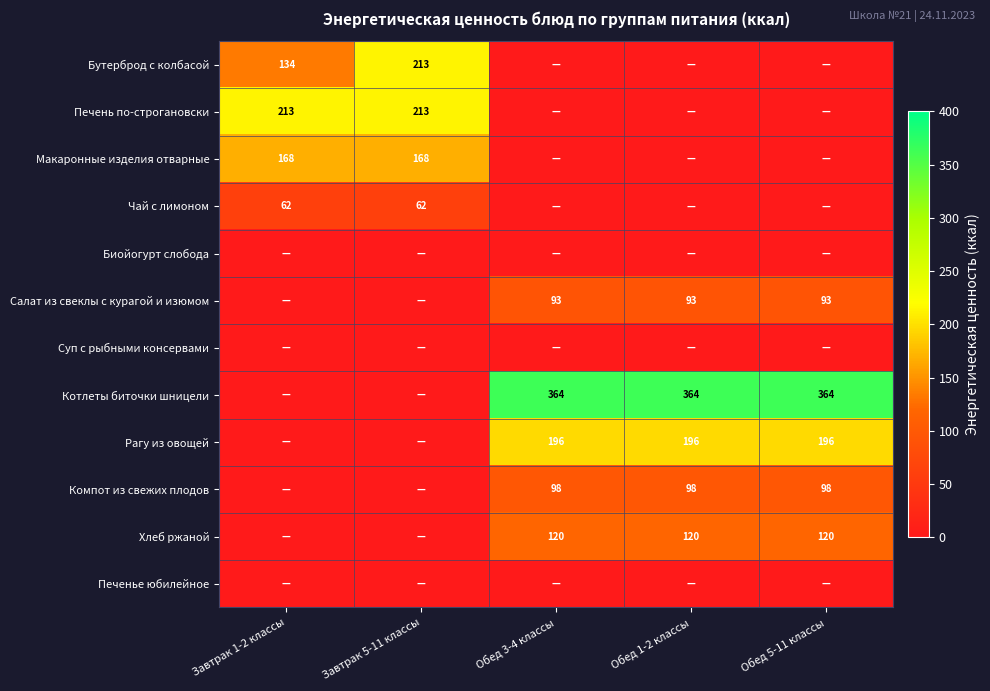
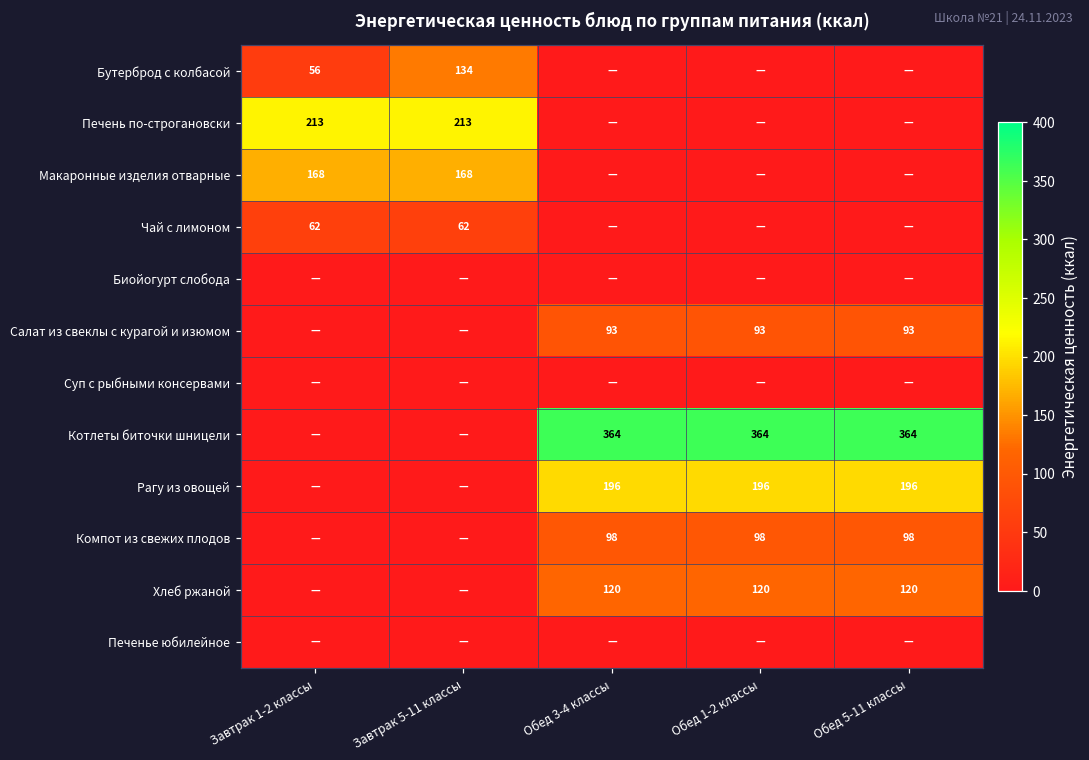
Бутерброд с колбасой, Завтрак 1-2 классы: 134 -> 56
Бутерброд с колбасой, Завтрак 5-11 классы: 213 -> 134
